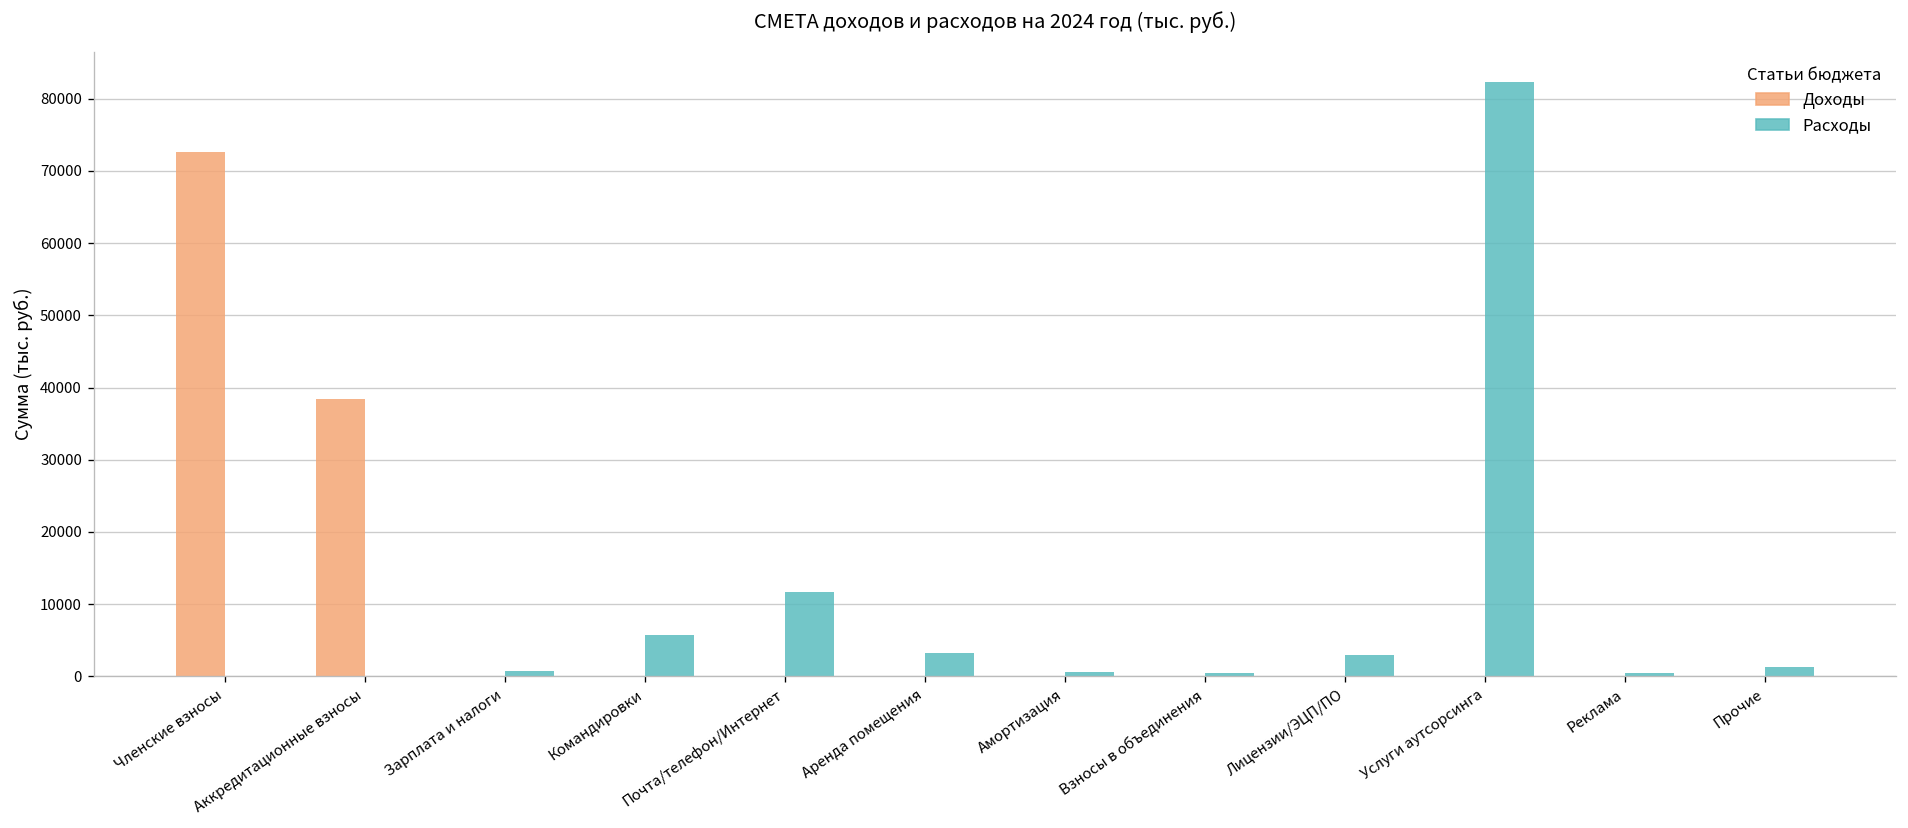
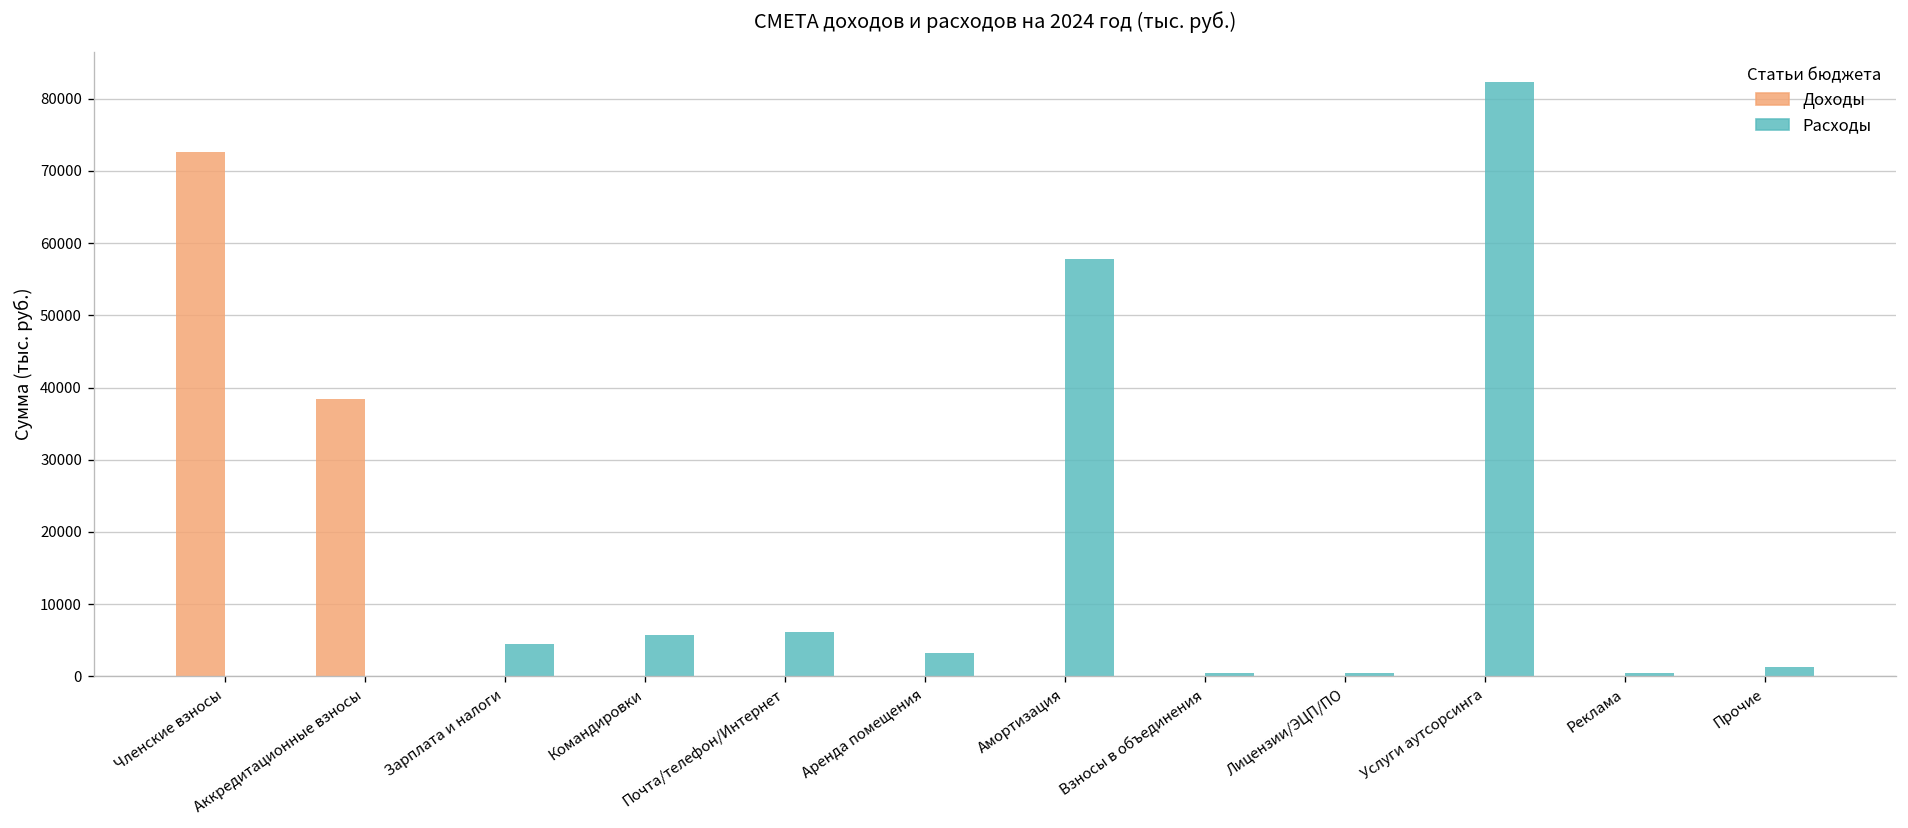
Расходы, Зарплата и налоги: 1000 -> 5000
Расходы, Почта/телефон/Интернет: 12000 -> 6000
Расходы, Амортизация: 1000 -> 58000
Расходы, Лицензии/ЭЦП/ПО: 3000 -> 1000
